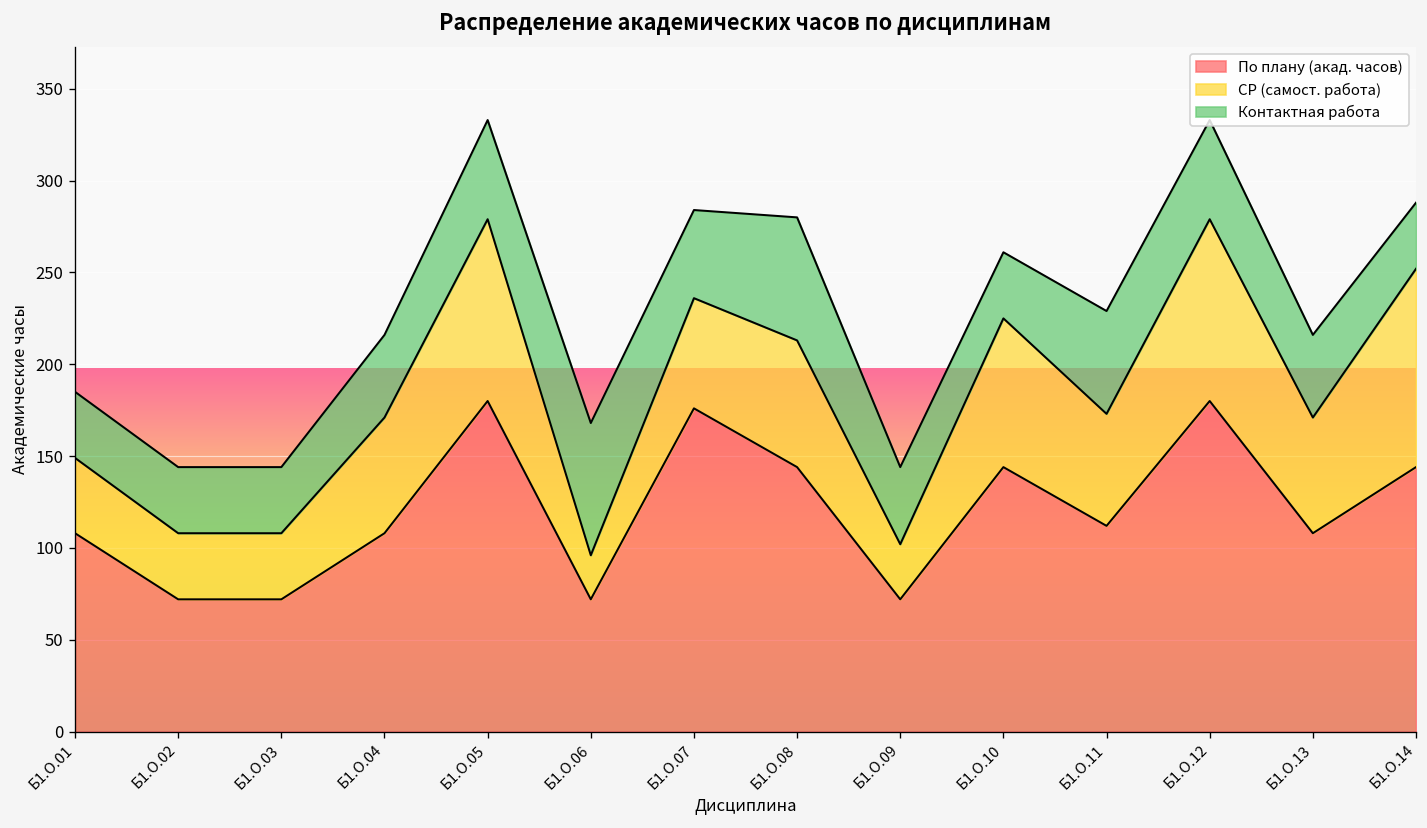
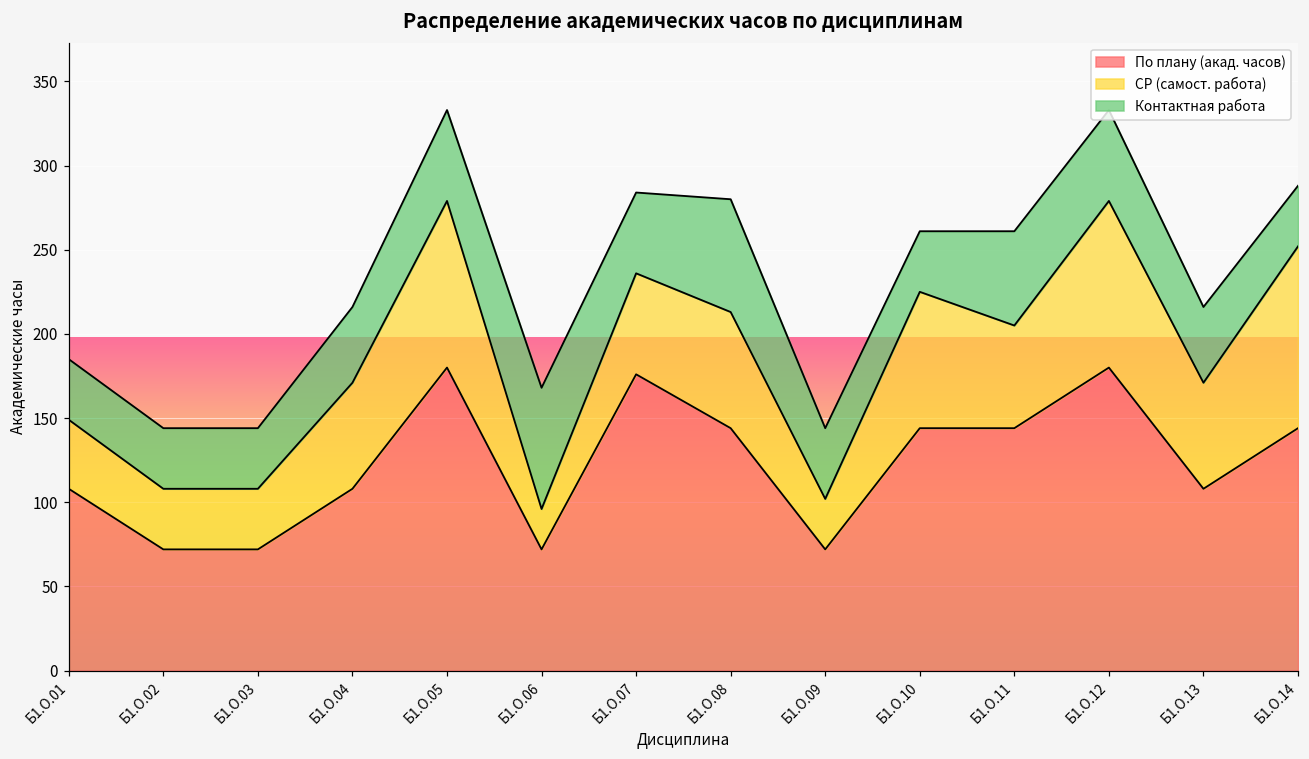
По плану (акад. часов), Б1.О.11: 112 -> 144
